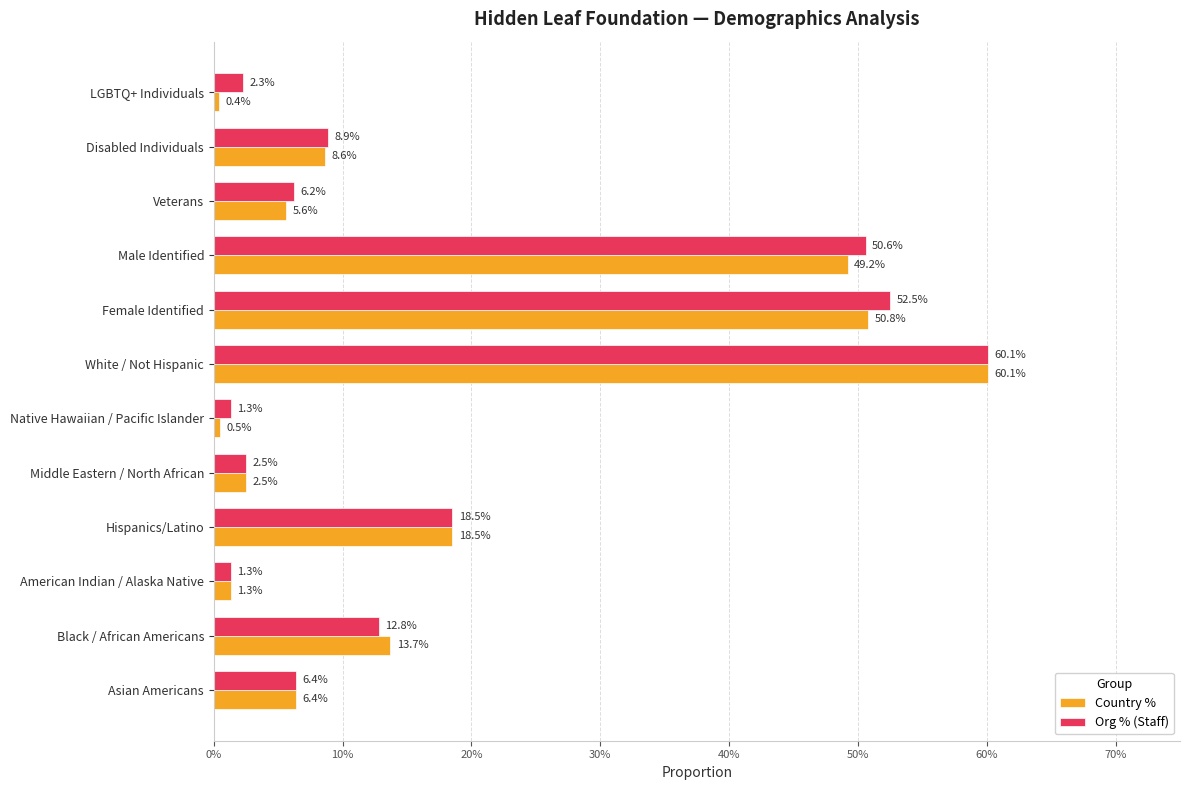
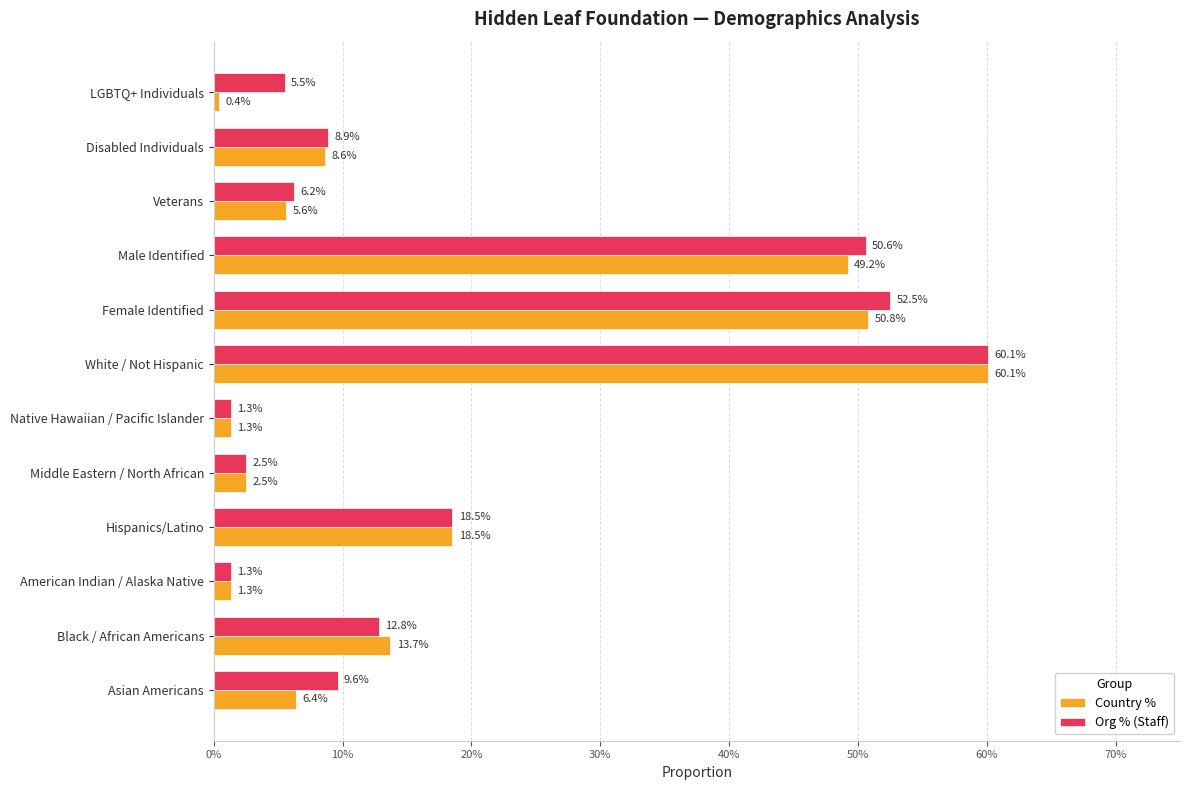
Org % (Staff), LGBTQ+ Individuals: 2.3% -> 5.5%
Country %, Native Hawaiian / Pacific Islander: 0.5% -> 1.3%
Org % (Staff), Asian Americans: 6.4% -> 9.6%
